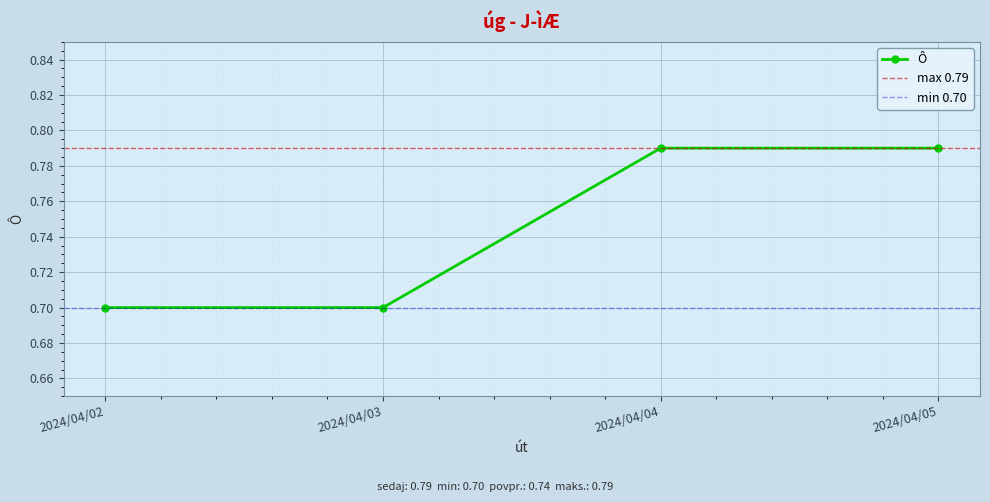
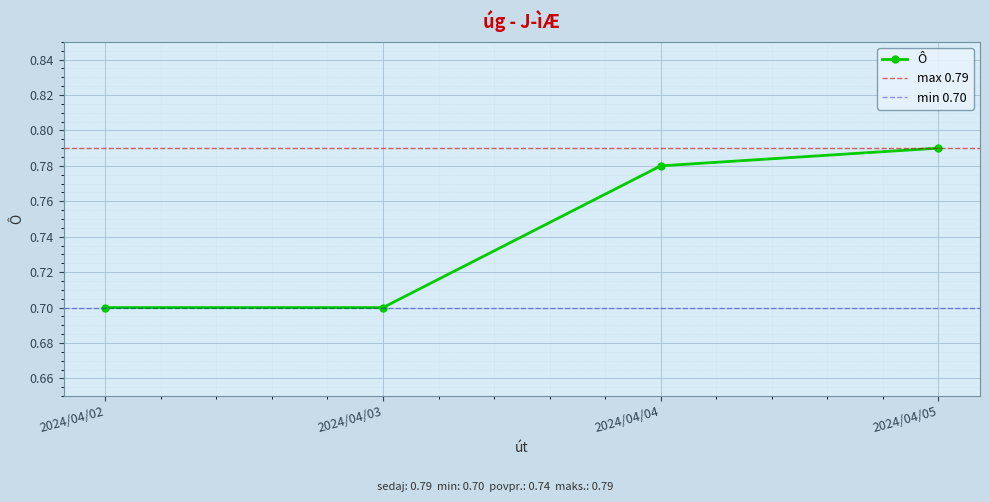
2024/04/04: 0.79 -> 0.78
